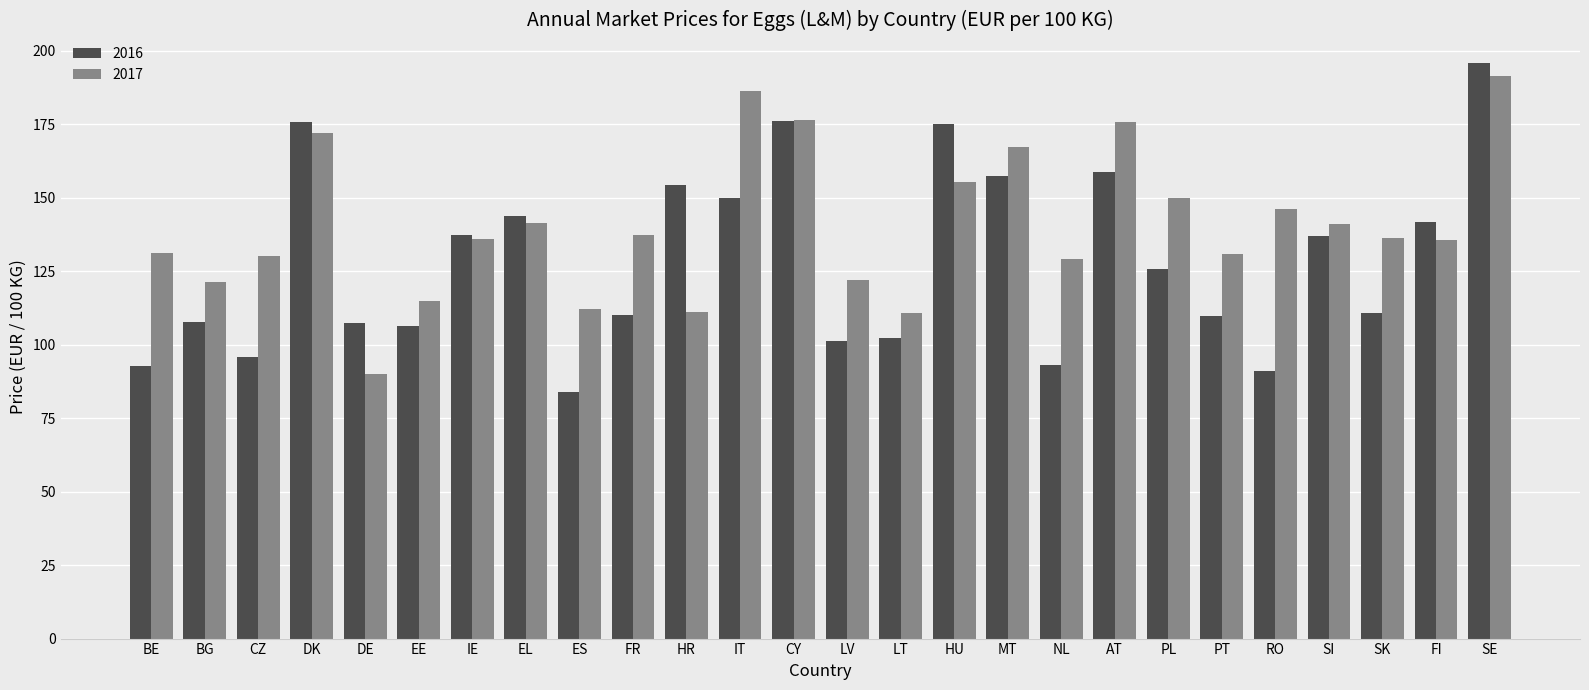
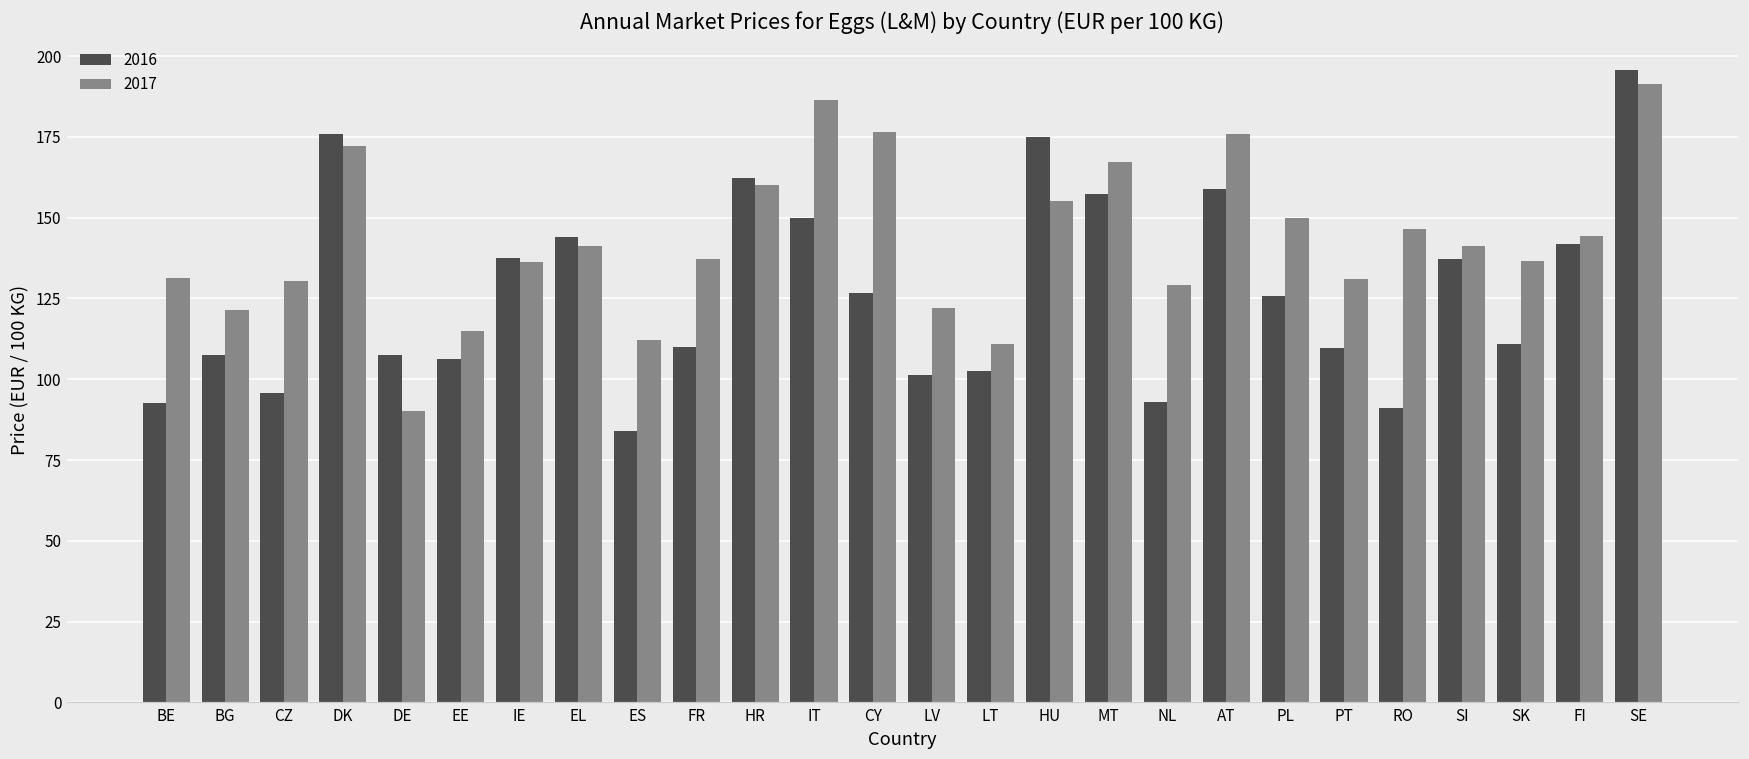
2016, HR: 155 -> 162
2017, HR: 111 -> 160
2016, CY: 176 -> 127
2017, FI: 136 -> 144
